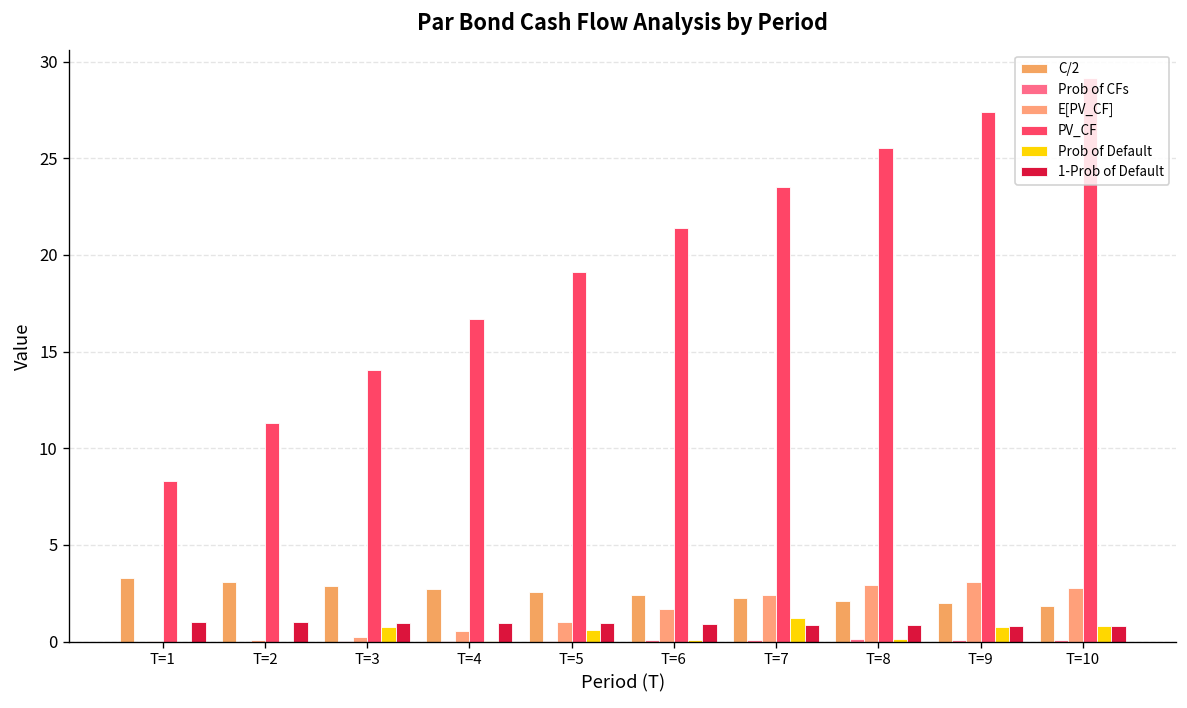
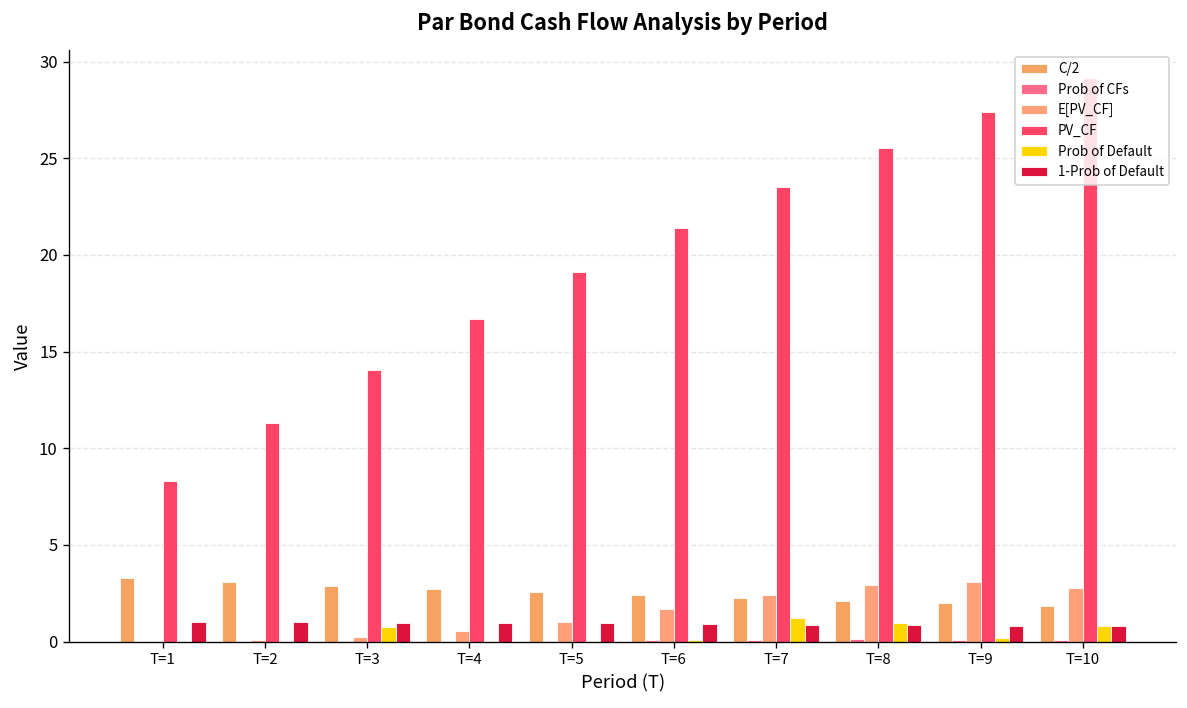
Prob of Default, T=5: 0.6 -> 0.1
Prob of Default, T=8: 0.2 -> 1.0
Prob of Default, T=9: 0.8 -> 0.2
